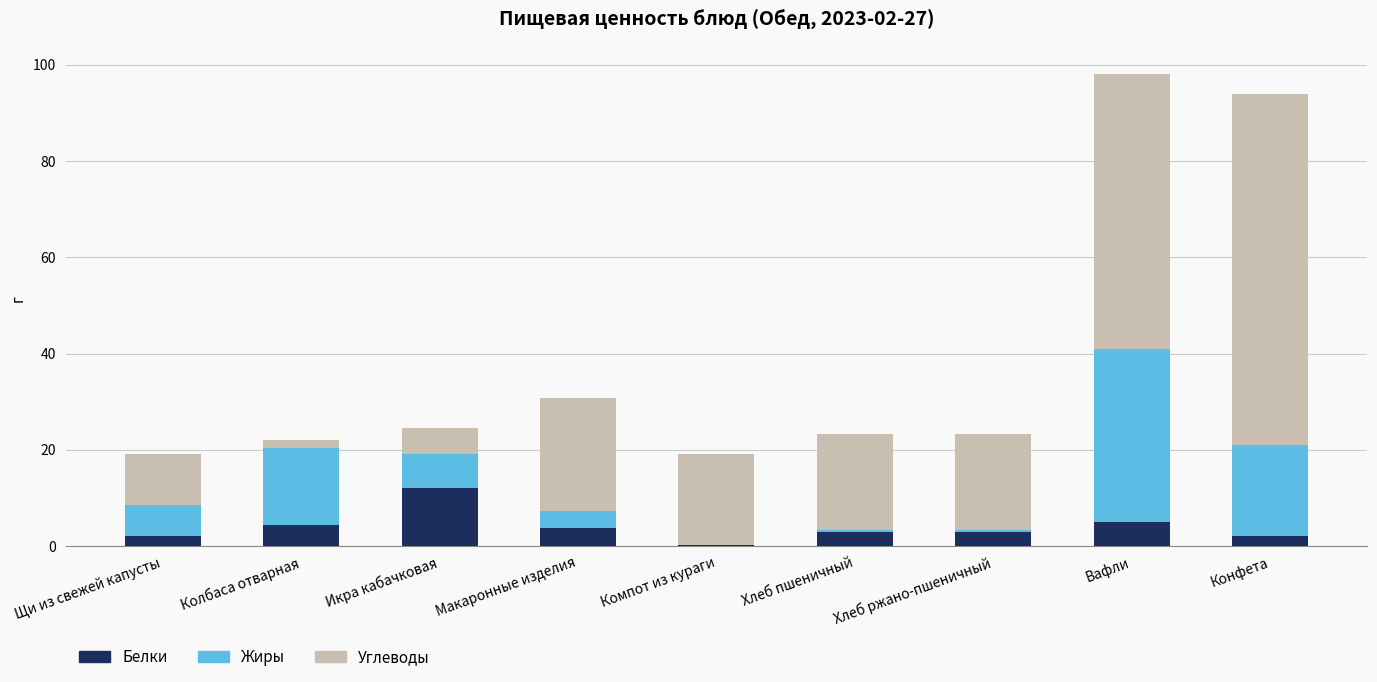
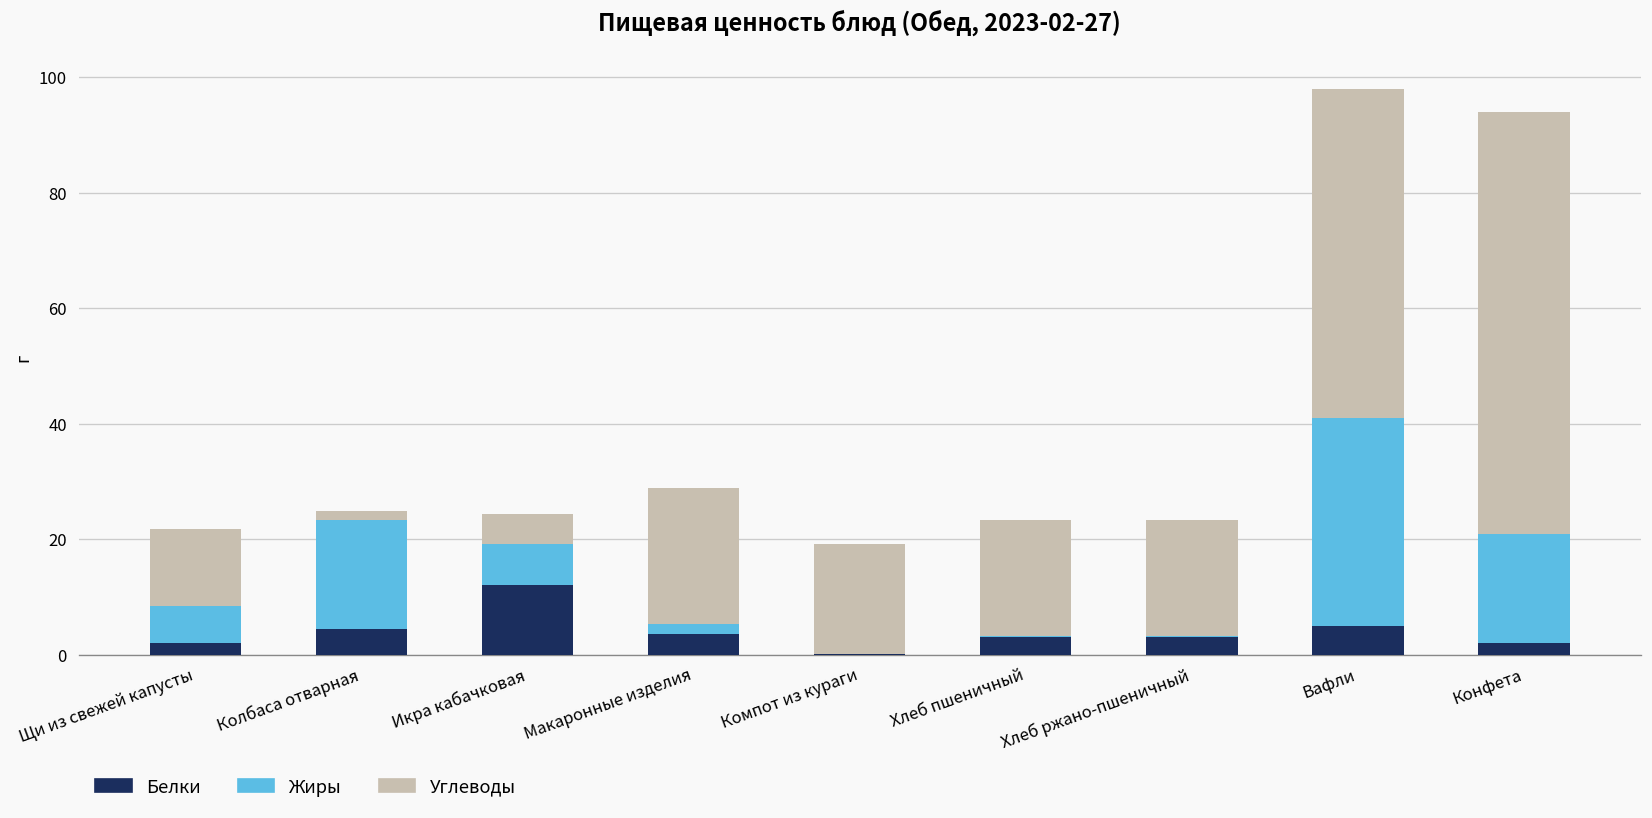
Углеводы, Щи из свежей капусты: 11 -> 13
Жиры, Колбаса отварная: 16 -> 19
Жиры, Макаронные изделия: 4 -> 2
